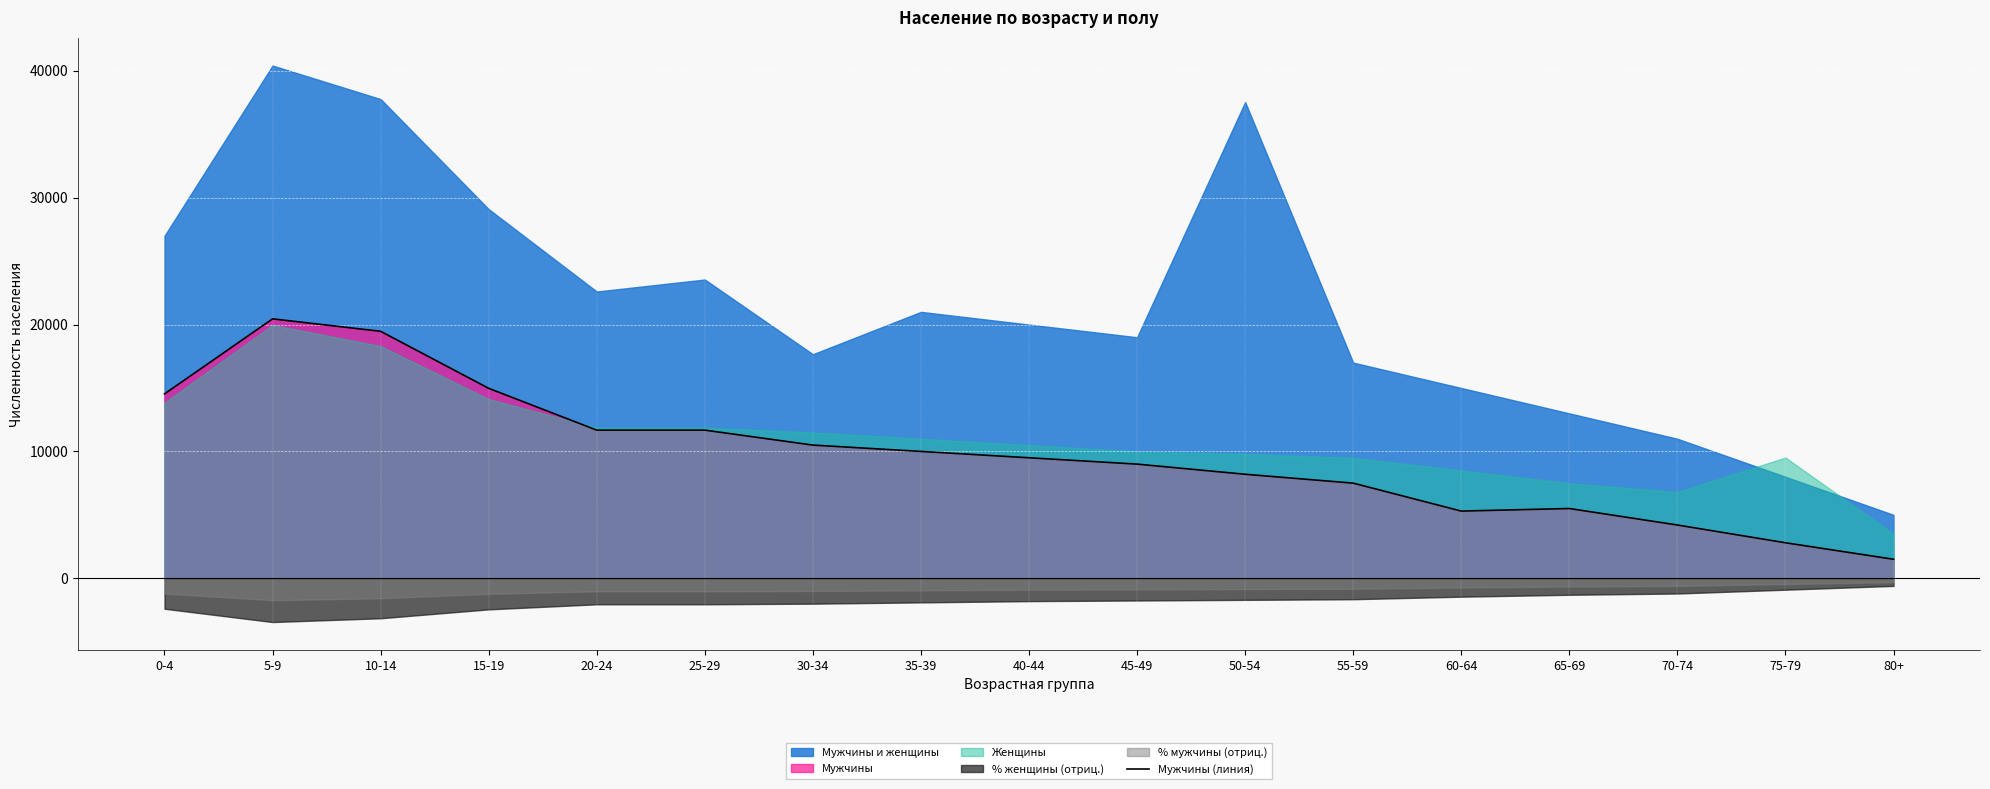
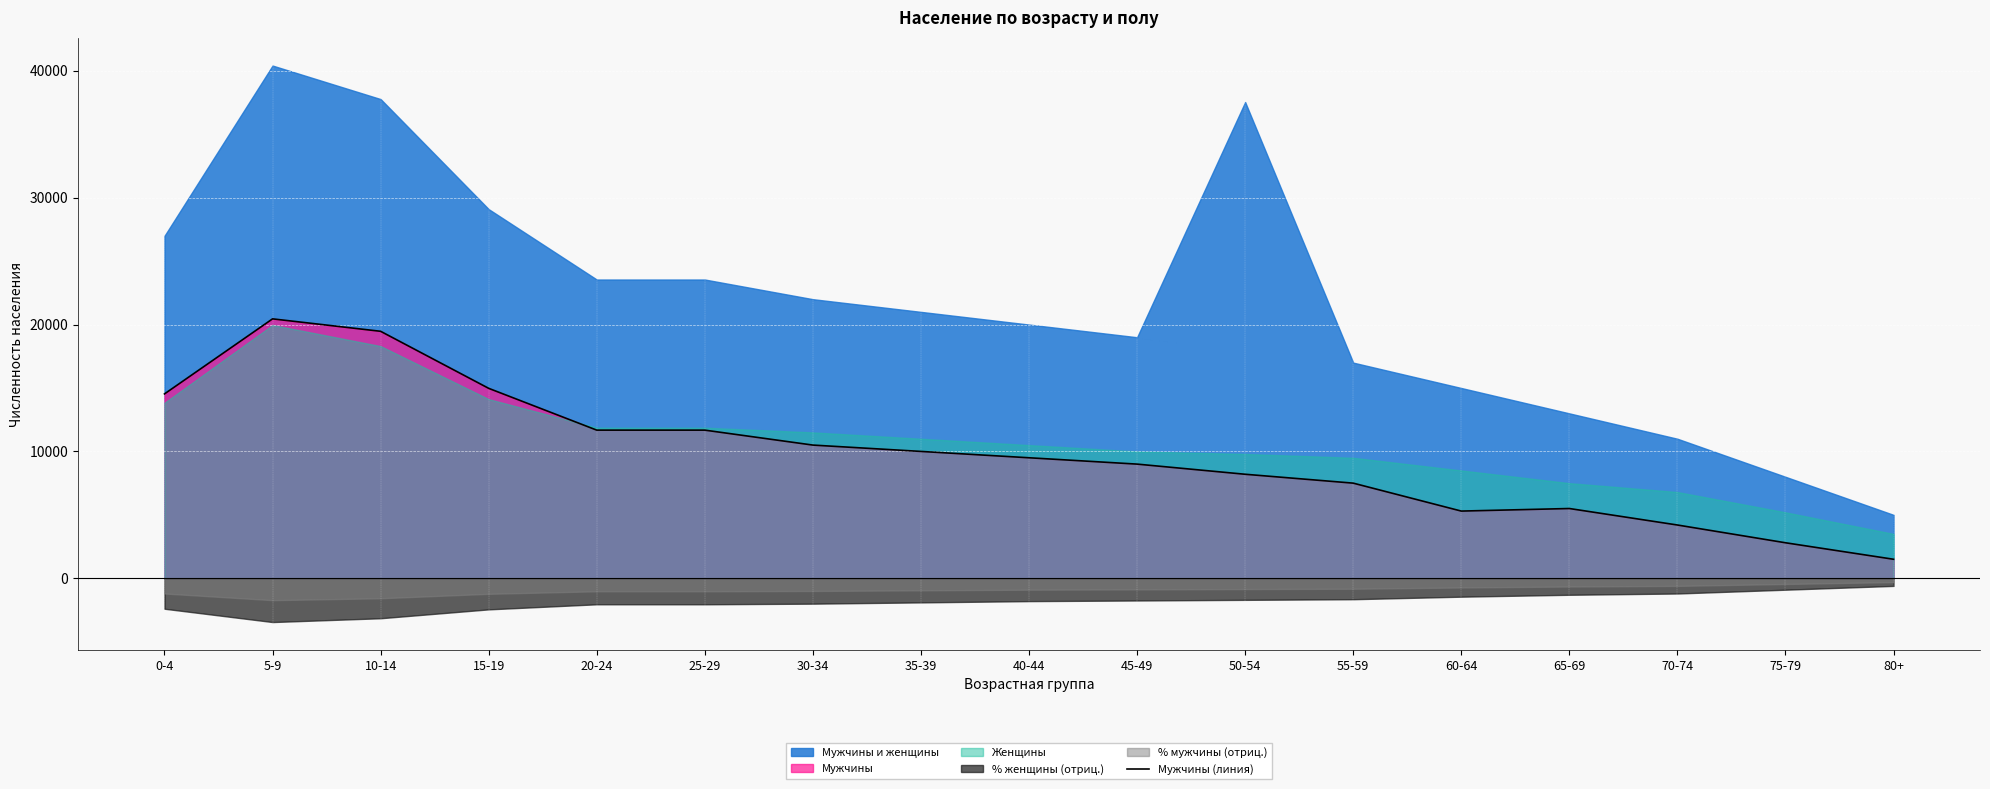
Мужчины и женщины, 20-24: 22600 -> 23600
Мужчины и женщины, 30-34: 17700 -> 22000
Женщины, 75-79: 9500 -> 5200
